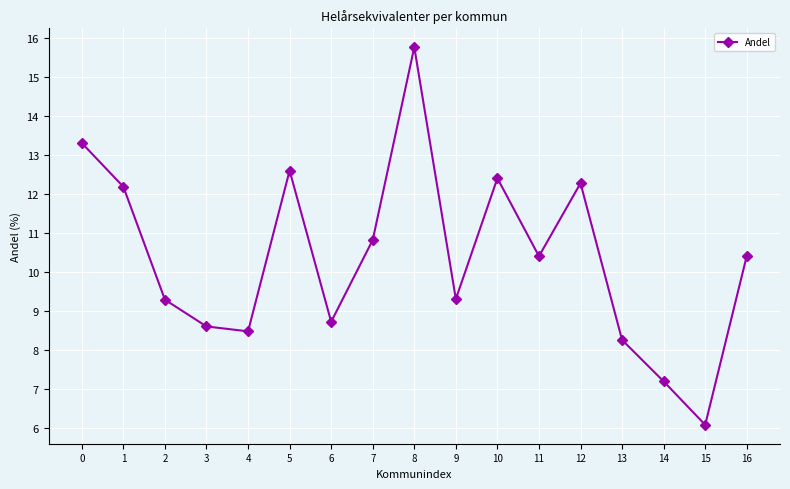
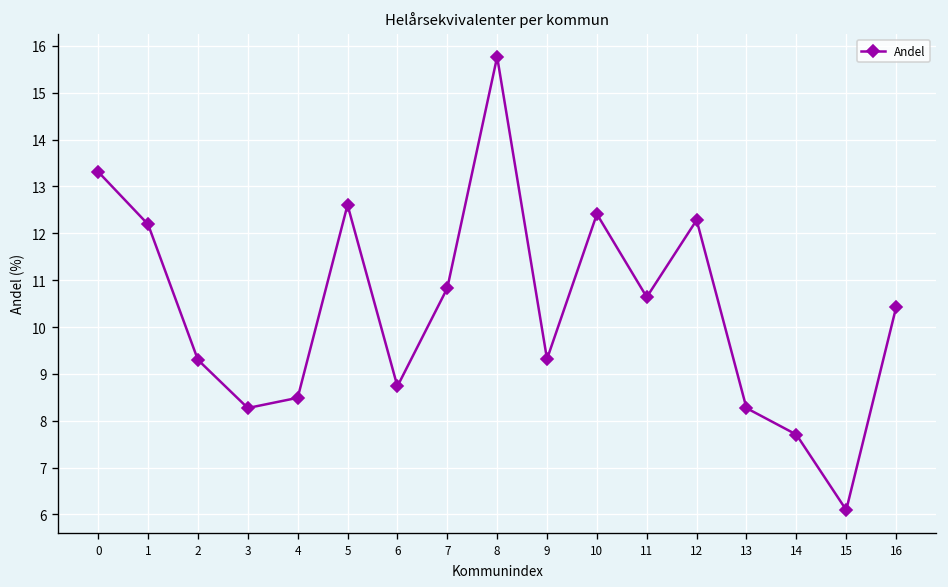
3: 8.6 -> 8.3
11: 10.4 -> 10.6
14: 7.2 -> 7.7
